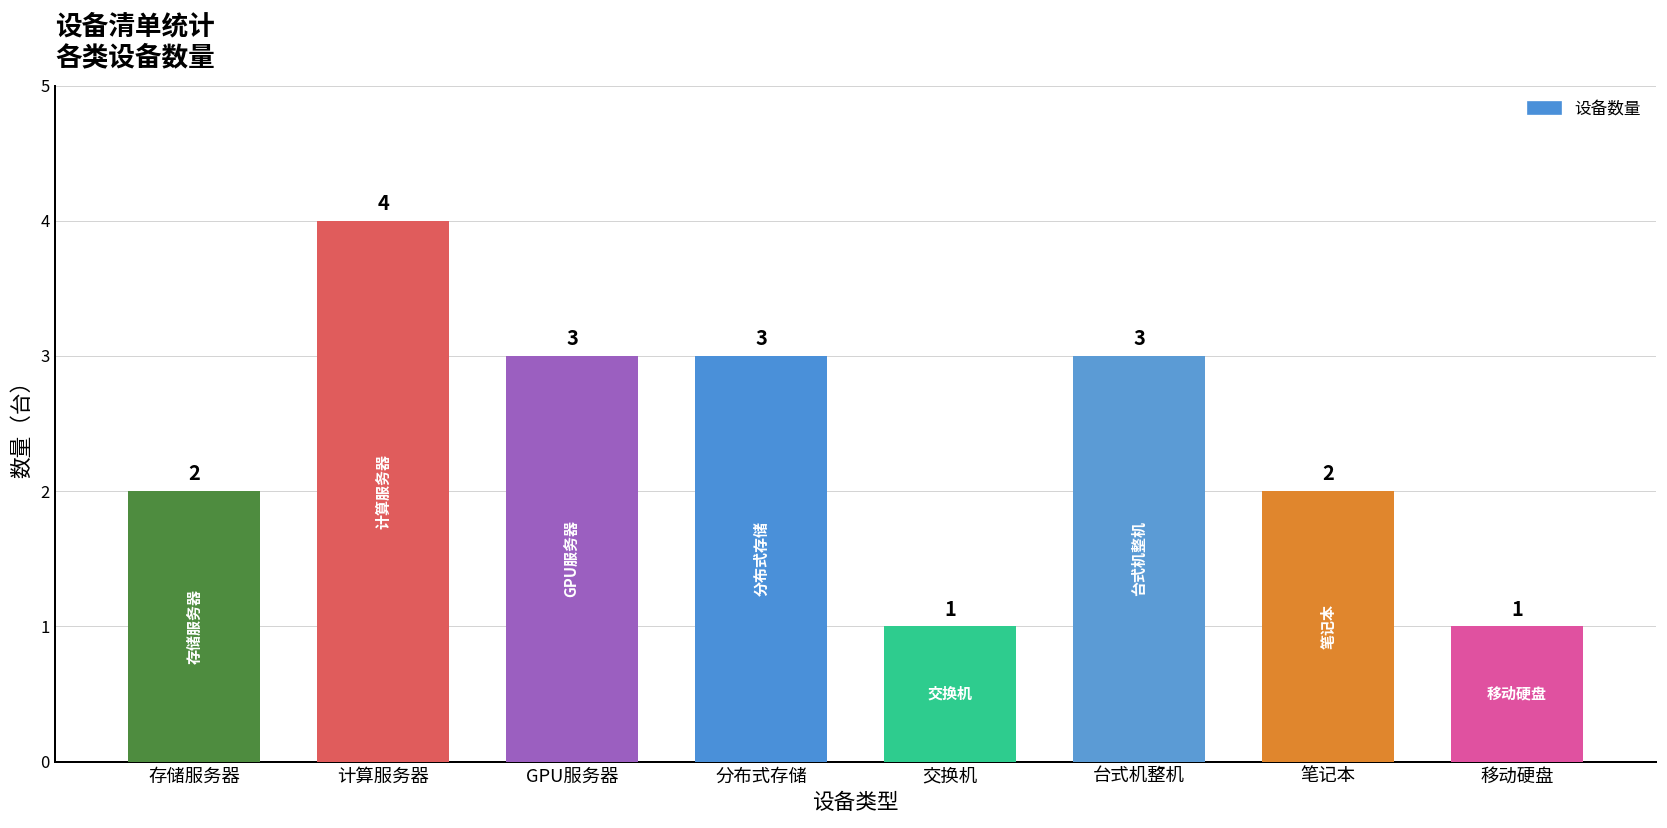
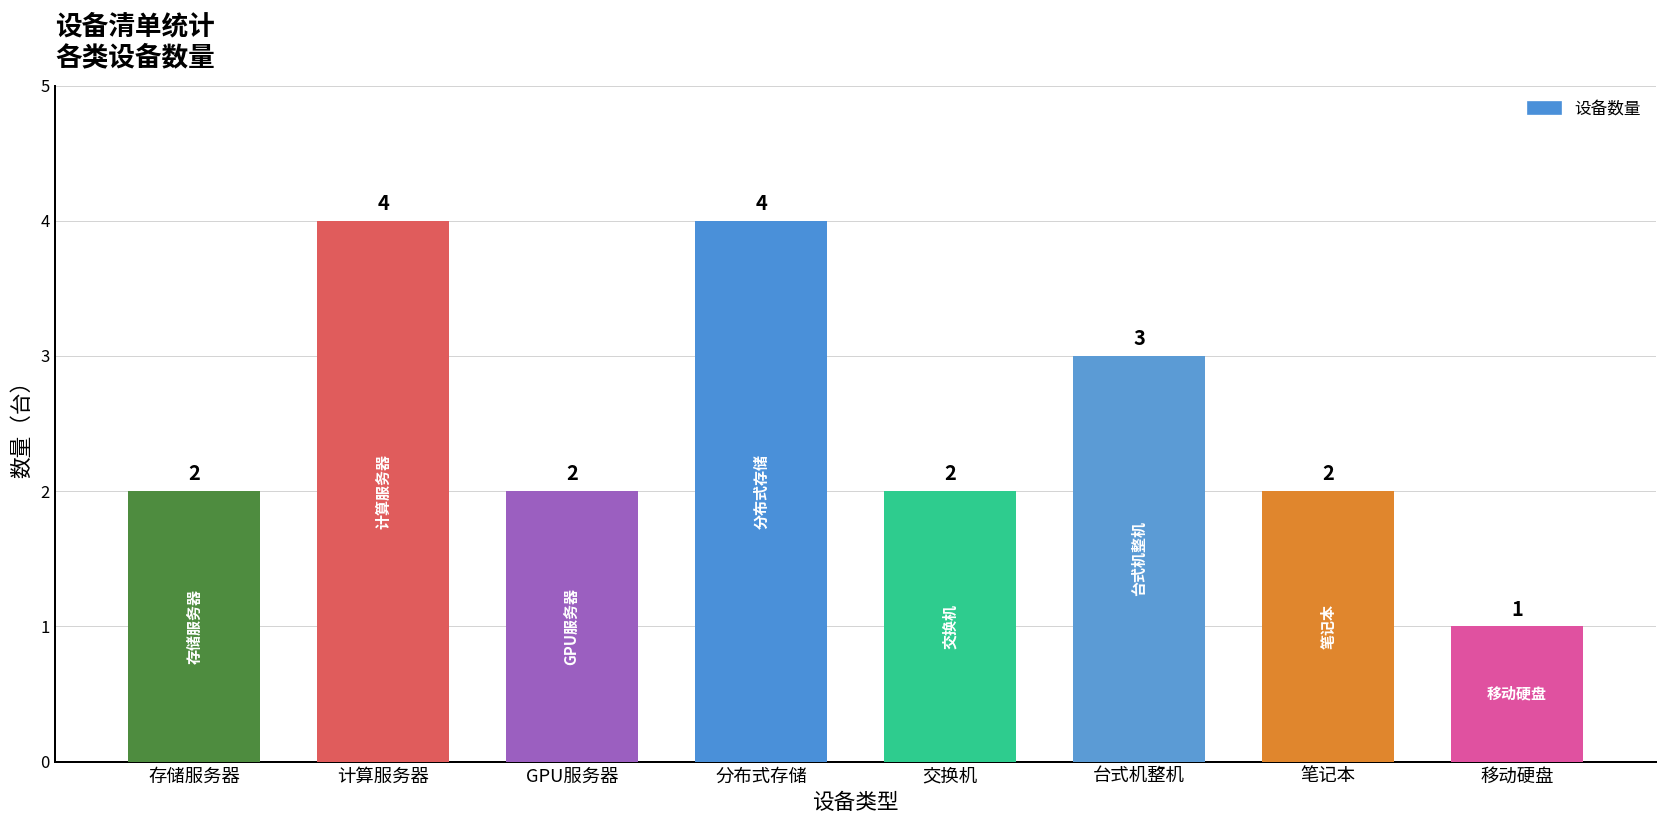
GPU服务器: 3 -> 2
分布式存储: 3 -> 4
交换机: 1 -> 2
